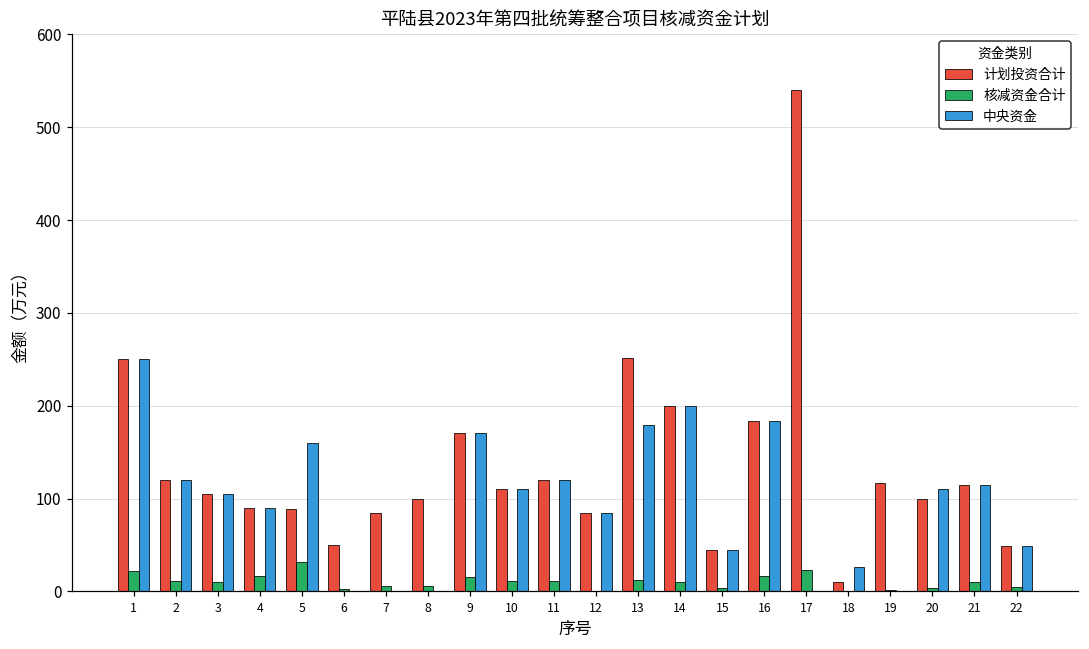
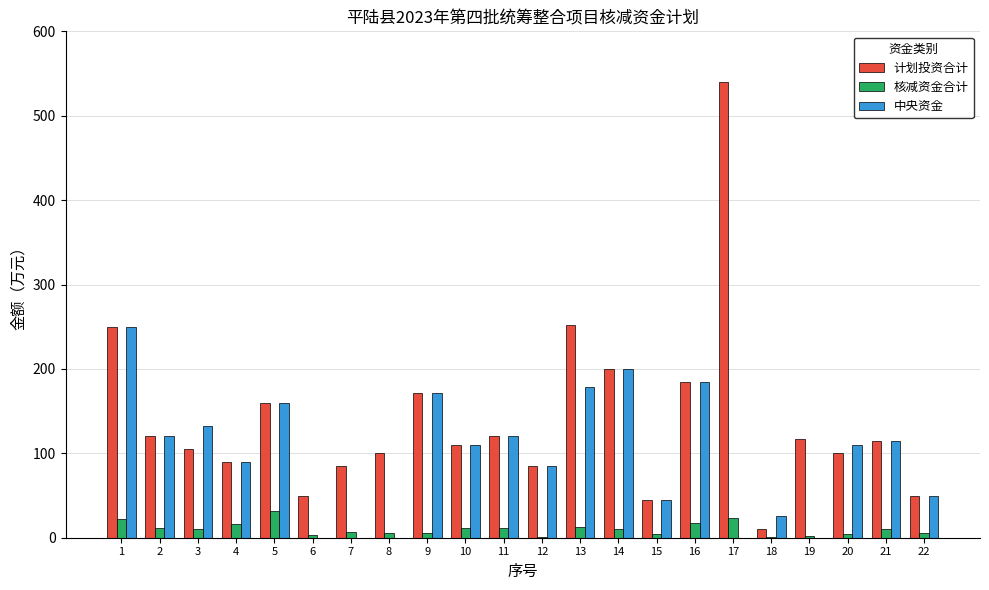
中央资金, 3: 110 -> 130
计划投资合计, 5: 90 -> 160
核减资金合计, 9: 20 -> 10
